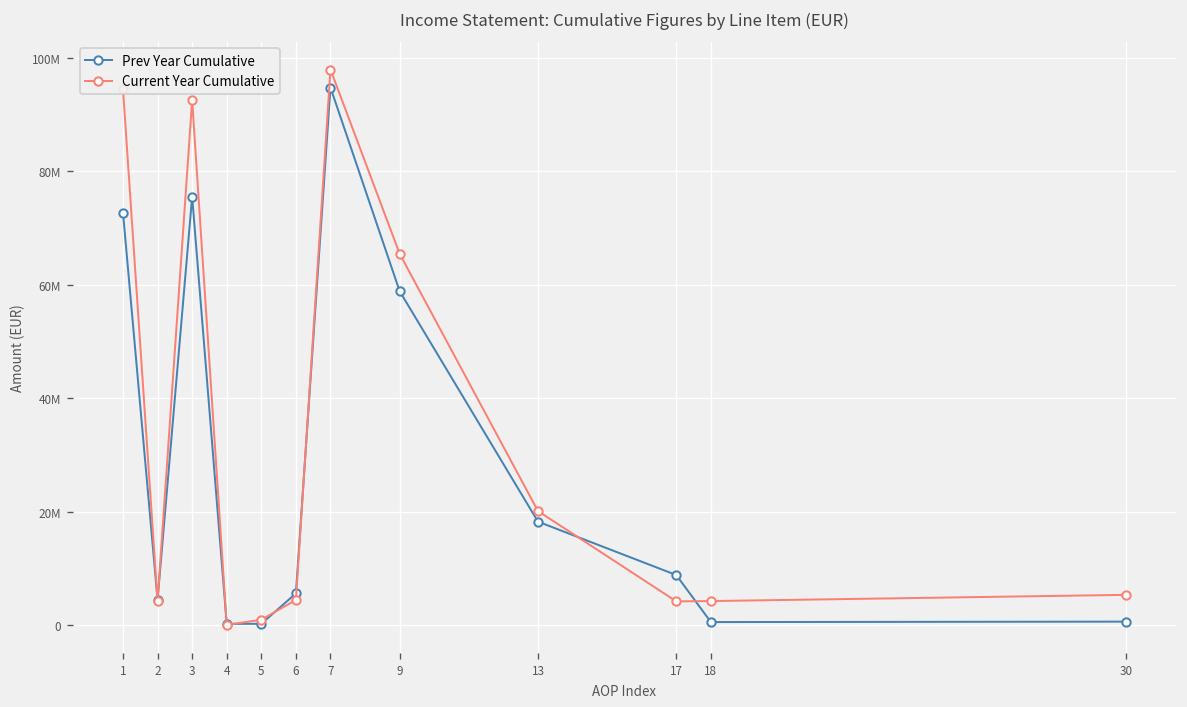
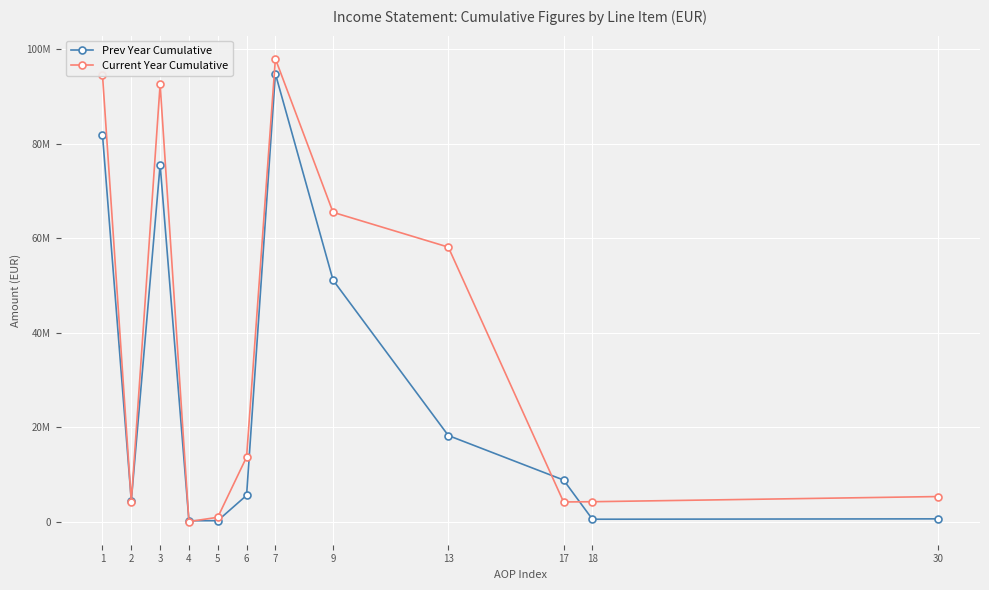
Prev Year Cumulative, 1: 73000000 -> 82000000
Current Year Cumulative, 6: 4000000 -> 14000000
Prev Year Cumulative, 9: 59000000 -> 51000000
Current Year Cumulative, 13: 20000000 -> 58000000
